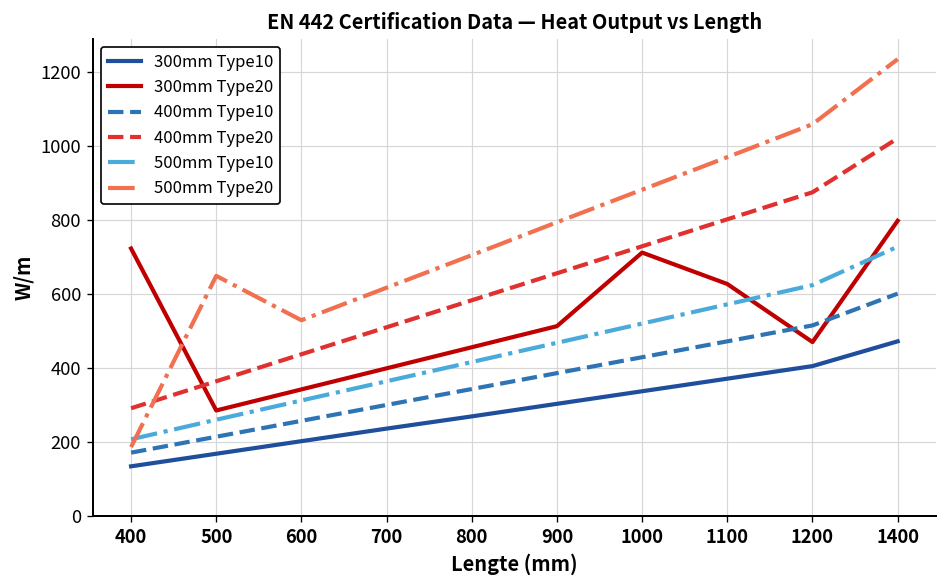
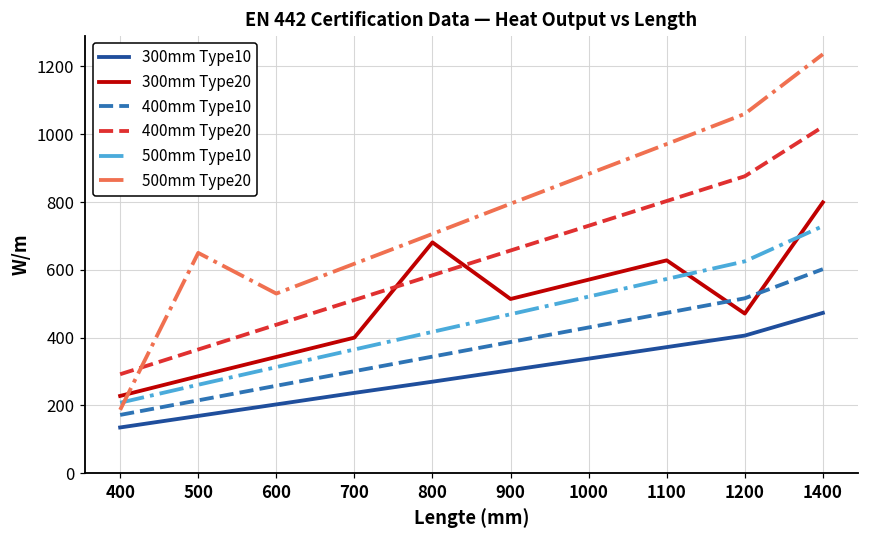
300mm Type20, 400: 720 -> 230
300mm Type20, 800: 460 -> 680
300mm Type20, 1000: 710 -> 570
